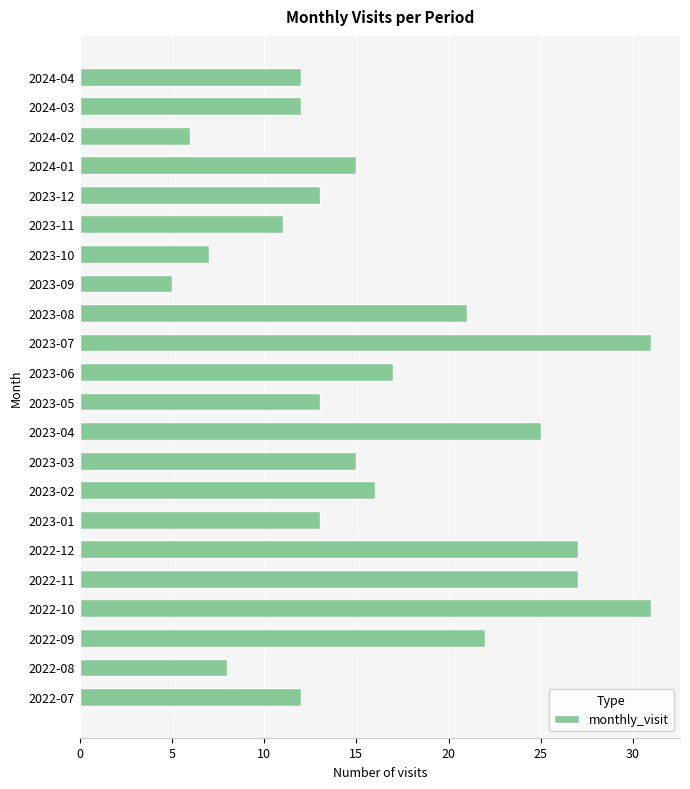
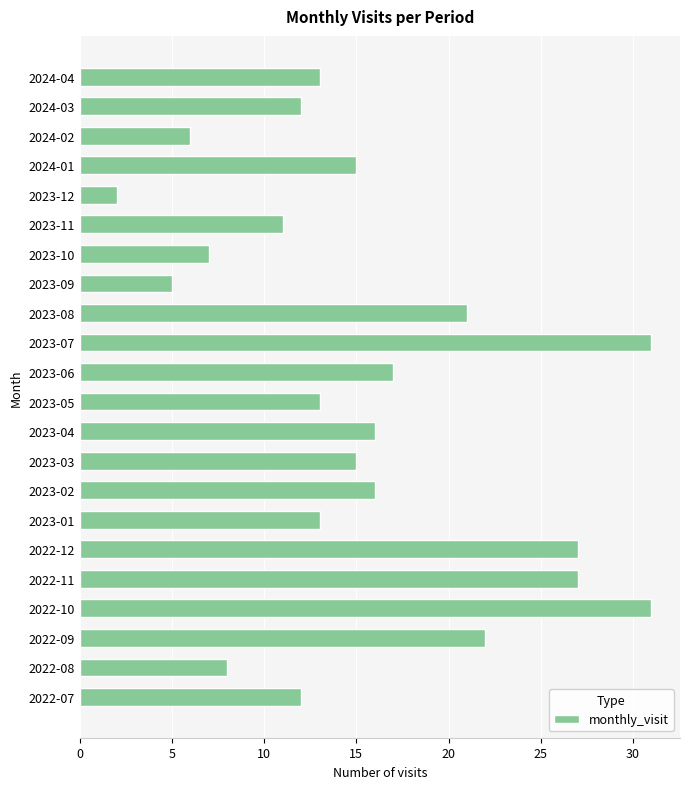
2024-04: 12 -> 13
2023-12: 13 -> 2
2023-04: 25 -> 16
